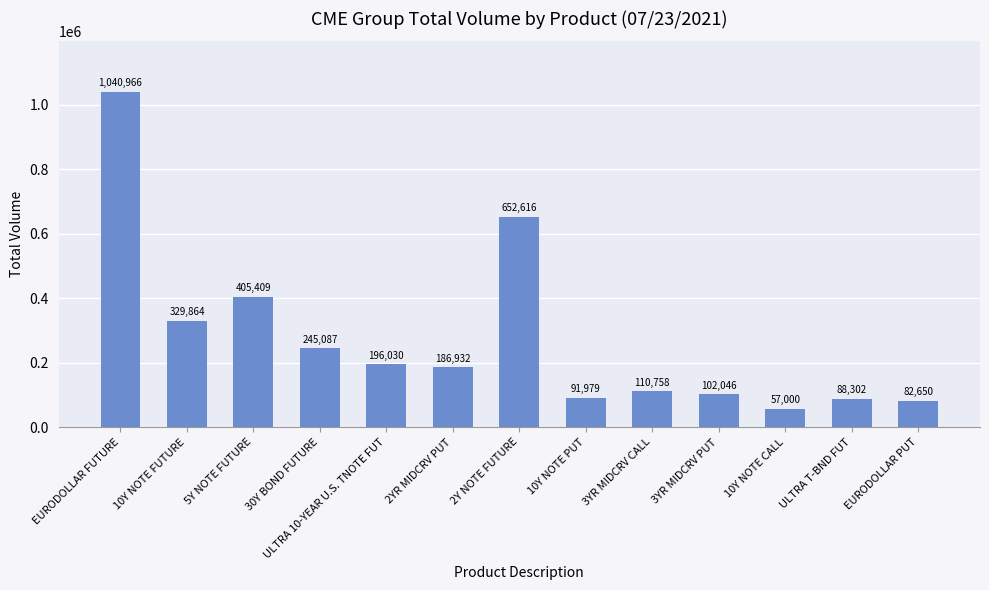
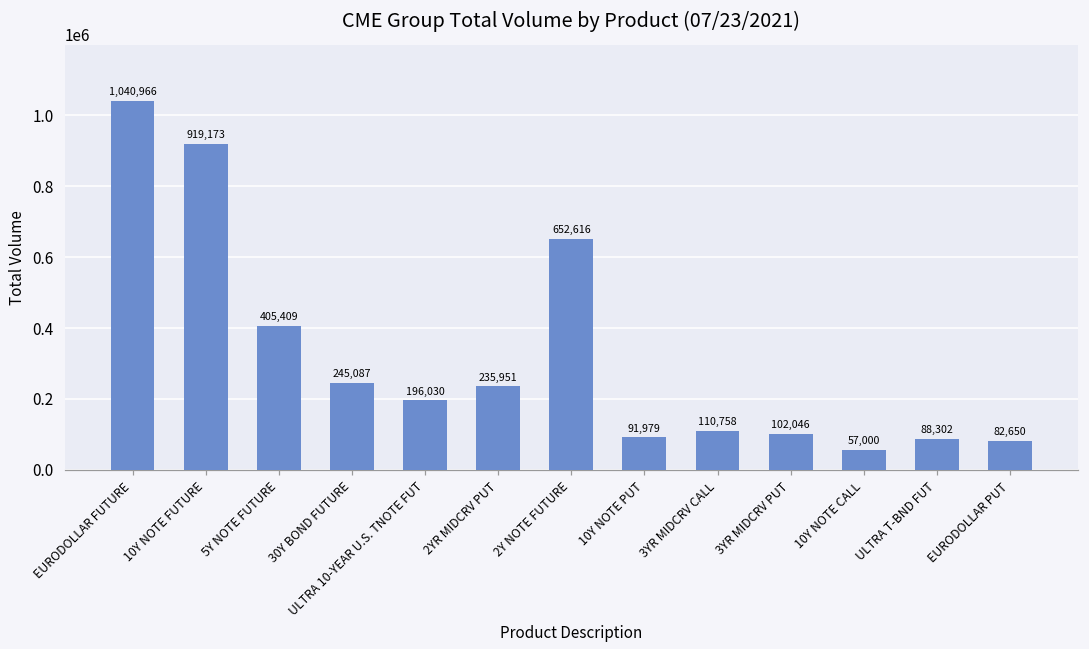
10Y NOTE FUTURE: 329,864 -> 919,173
2YR MIDCRV PUT: 186,932 -> 235,951
